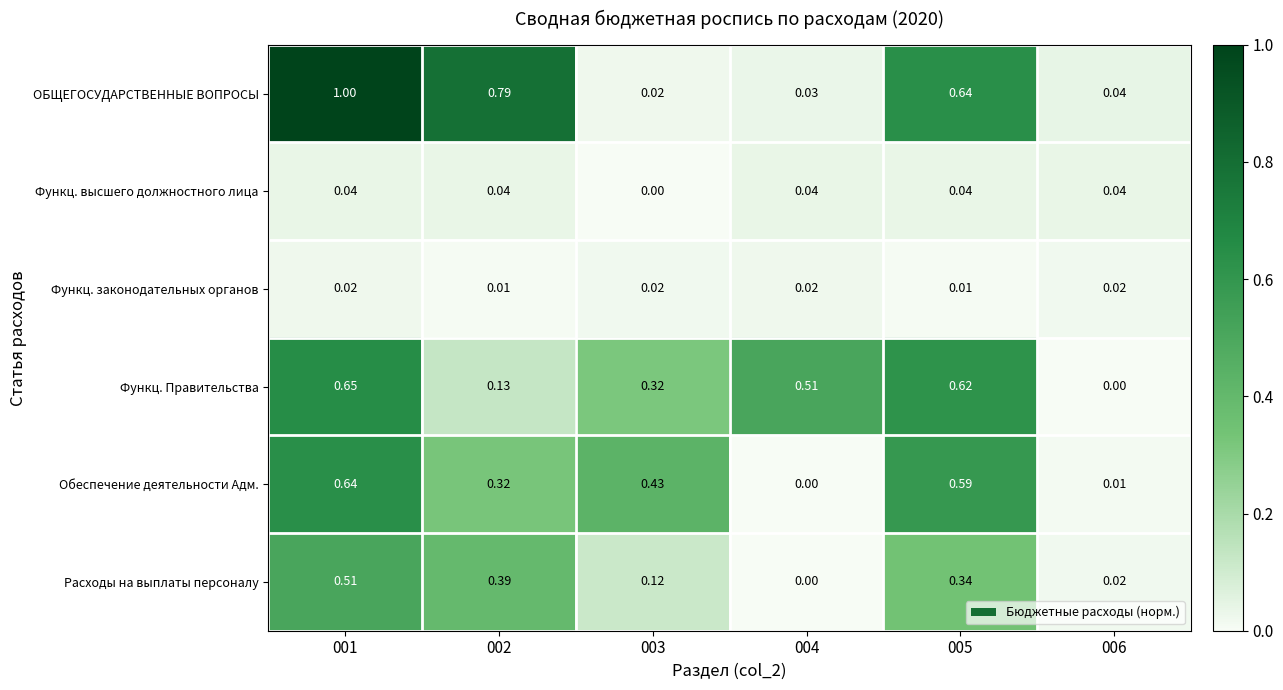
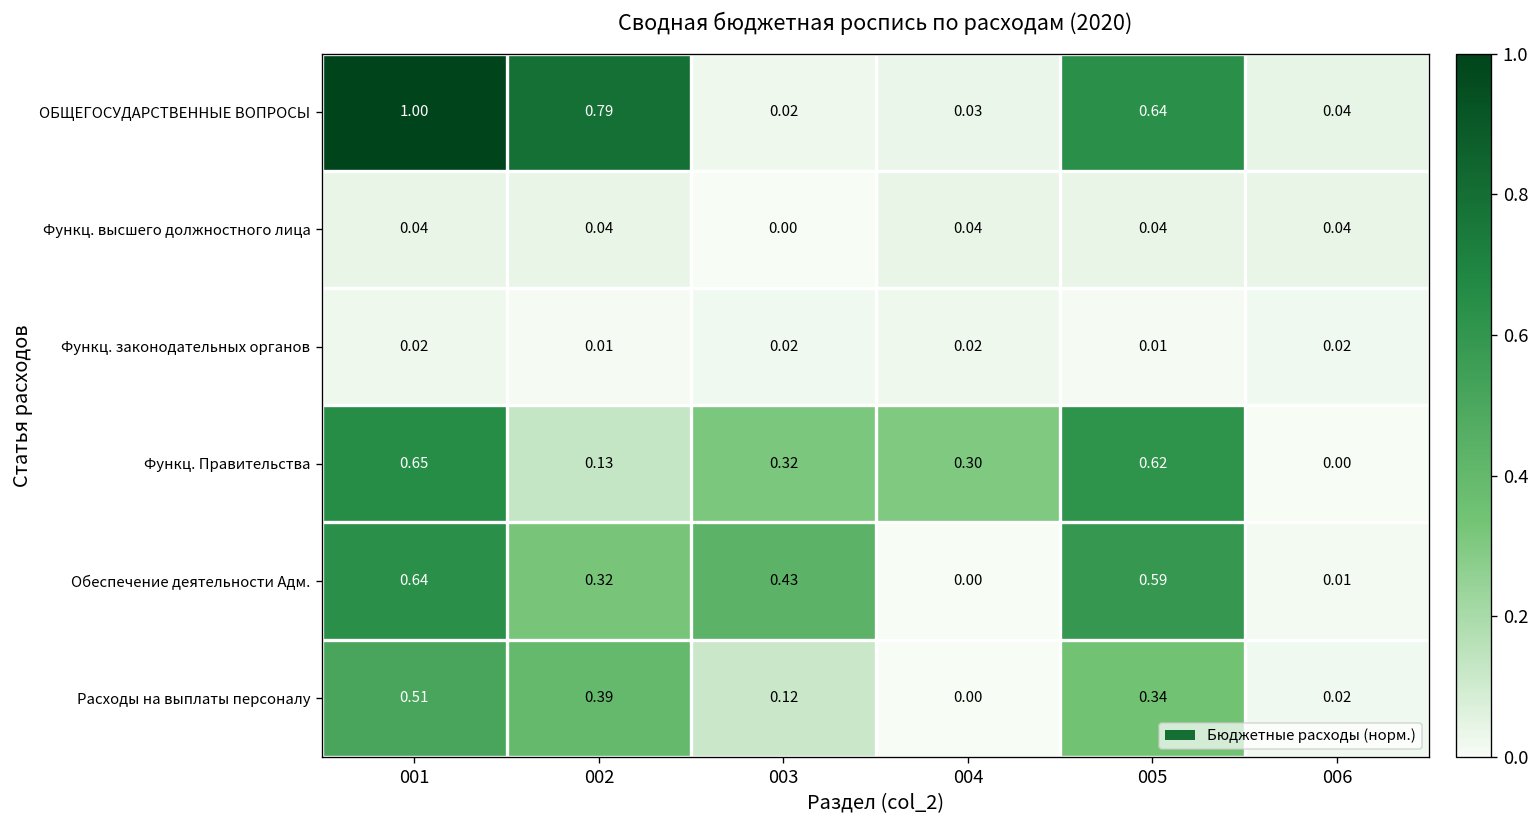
Функц. Правительства, 004: 0.51 -> 0.30
